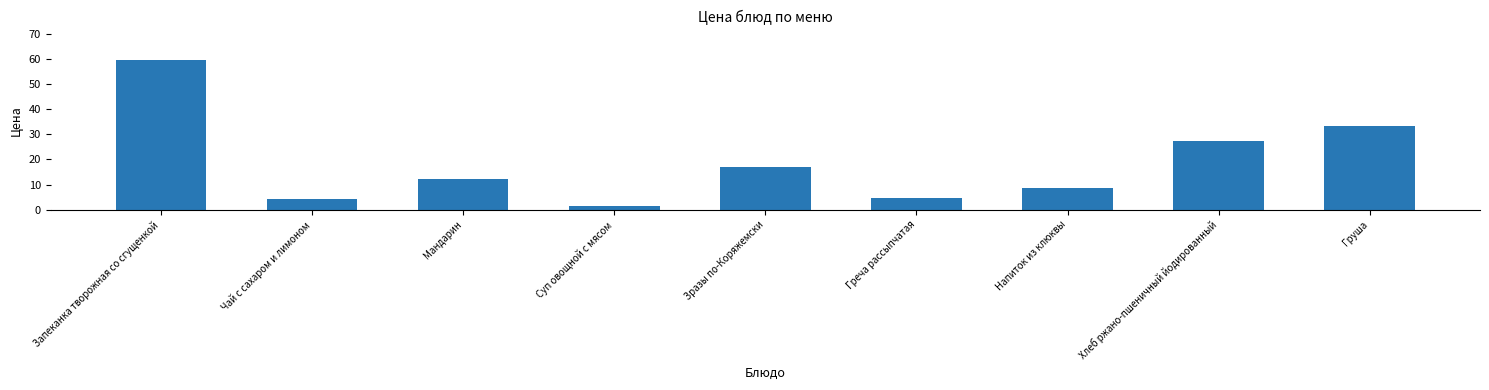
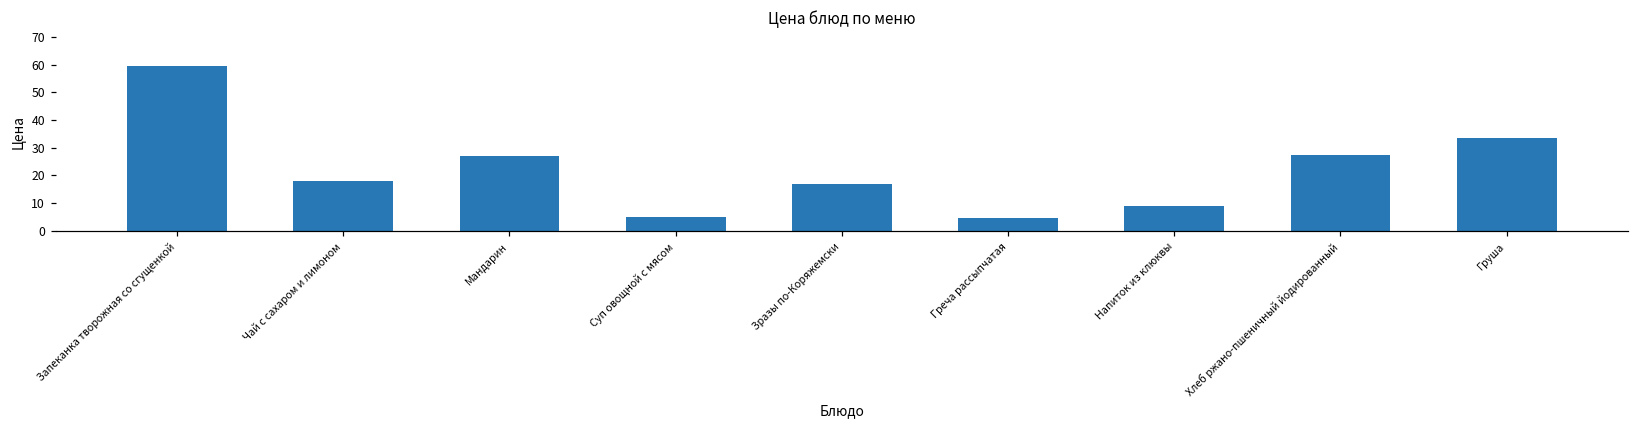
Чай с сахаром и лимоном: 4 -> 18
Мандарин: 12 -> 27
Суп овощной с мясом: 2 -> 5
